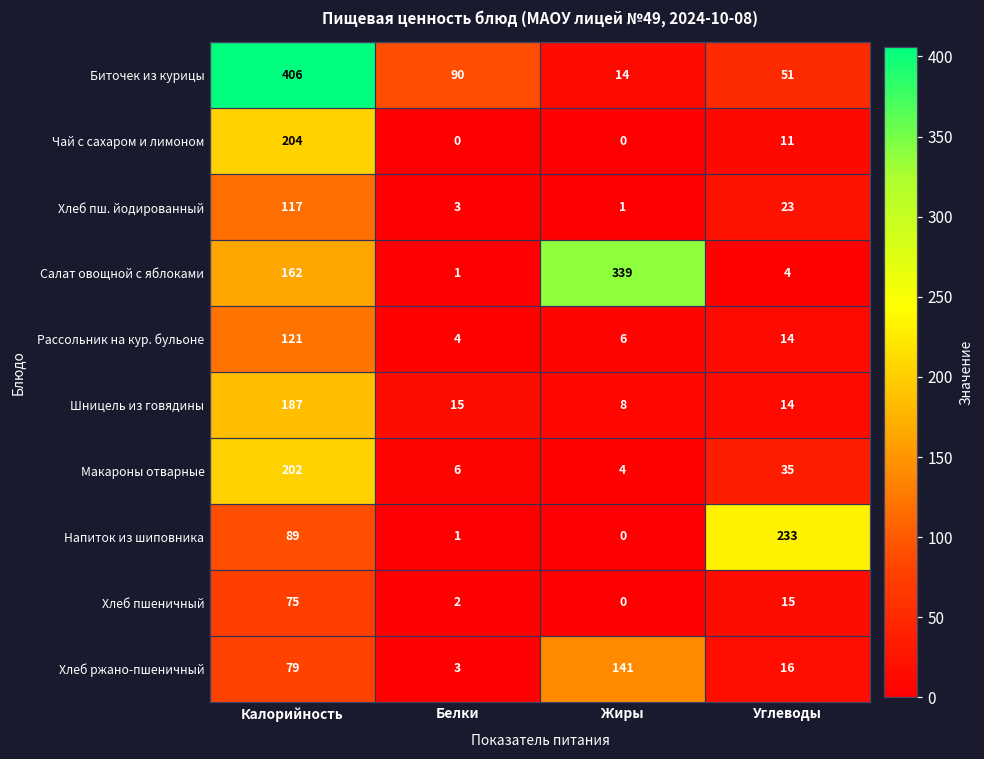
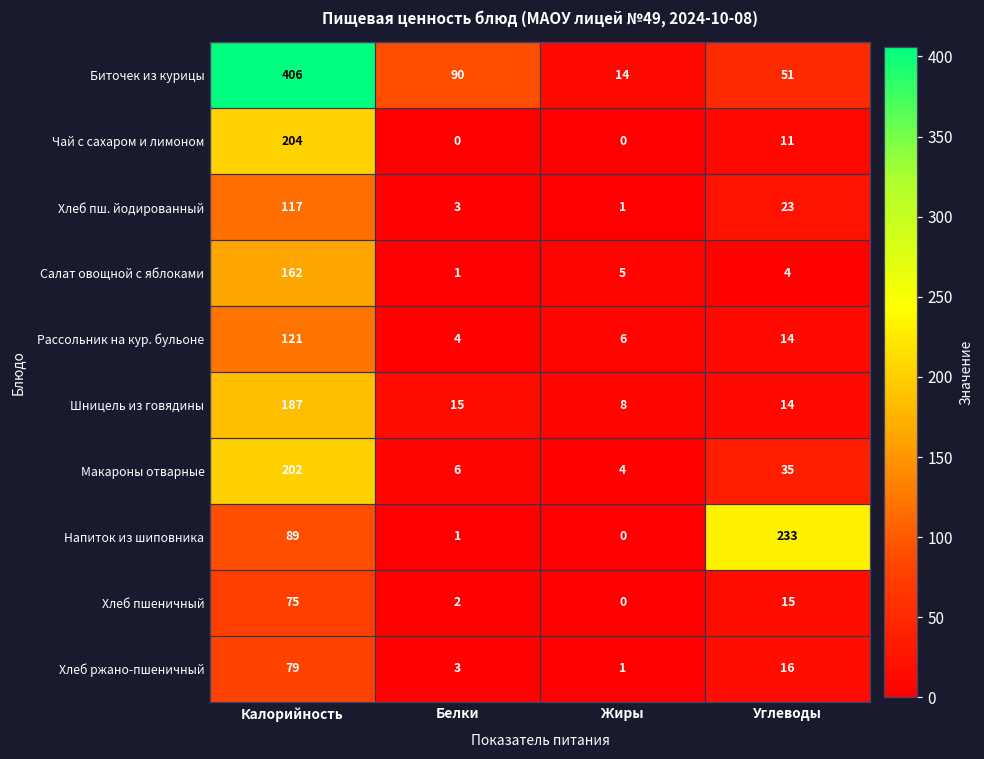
Салат овощной с яблоками, Жиры: 339 -> 5
Хлеб ржано-пшеничный, Жиры: 141 -> 1
